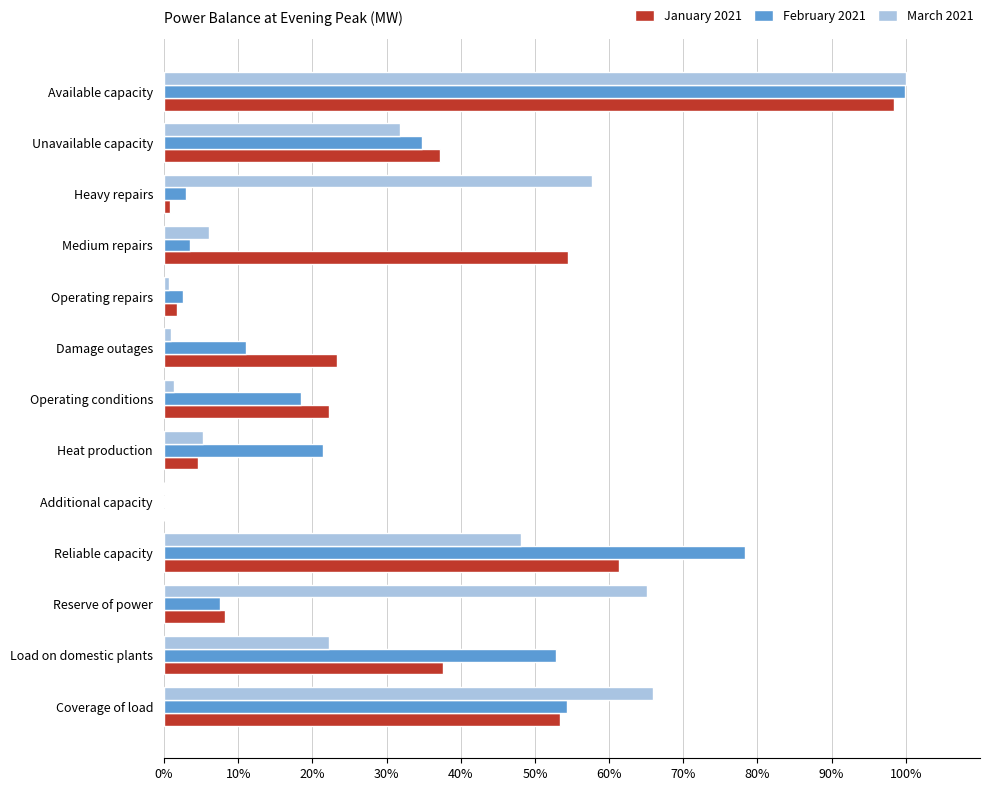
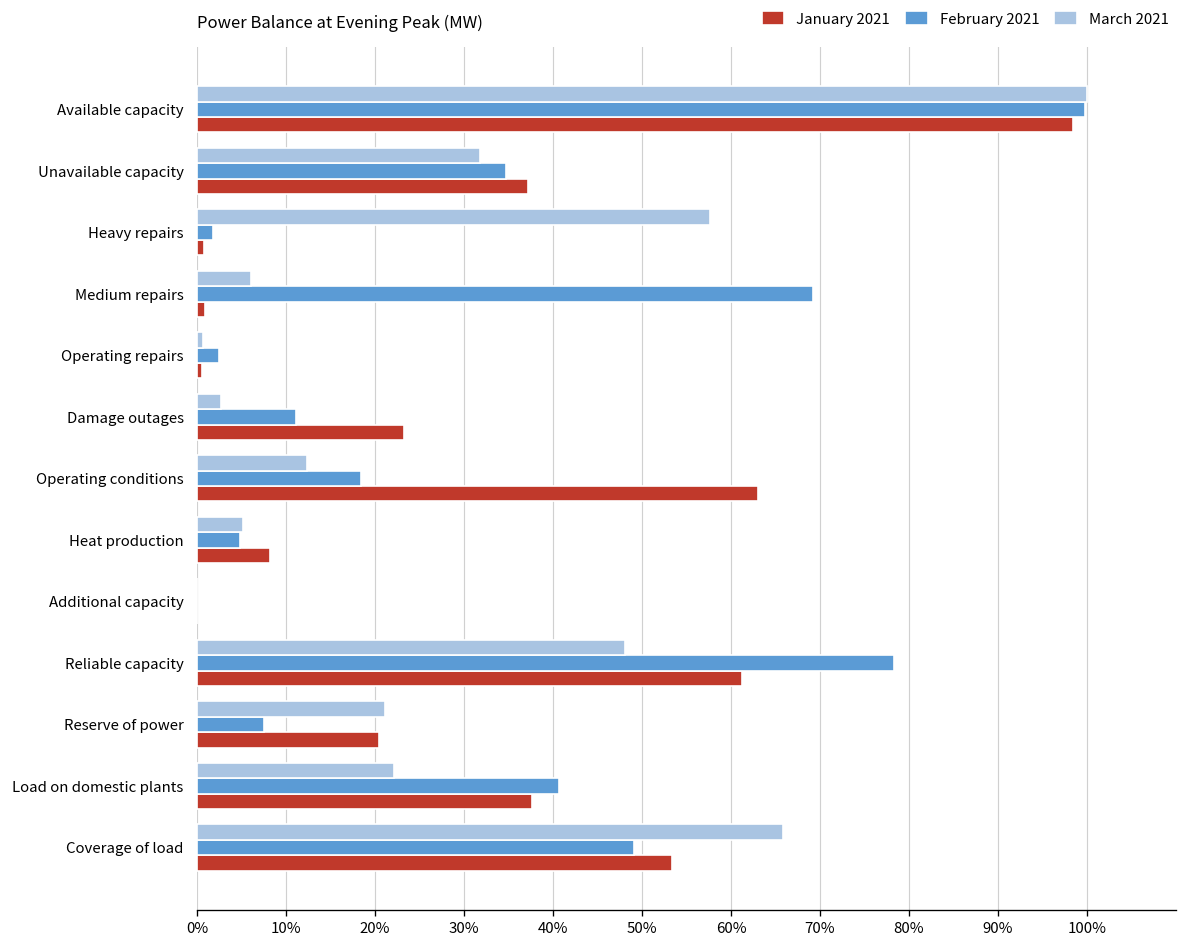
February 2021, Heavy repairs: 3% -> 2%
February 2021, Medium repairs: 3% -> 69%
January 2021, Medium repairs: 54% -> 1%
January 2021, Operating repairs: 2% -> 1%
March 2021, Damage outages: 1% -> 3%
March 2021, Operating conditions: 1% -> 12%
January 2021, Operating conditions: 22% -> 63%
February 2021, Heat production: 21% -> 5%
January 2021, Heat production: 5% -> 8%
March 2021, Reserve of power: 65% -> 21%
January 2021, Reserve of power: 8% -> 20%
February 2021, Load on domestic plants: 53% -> 41%
February 2021, Coverage of load: 54% -> 49%
